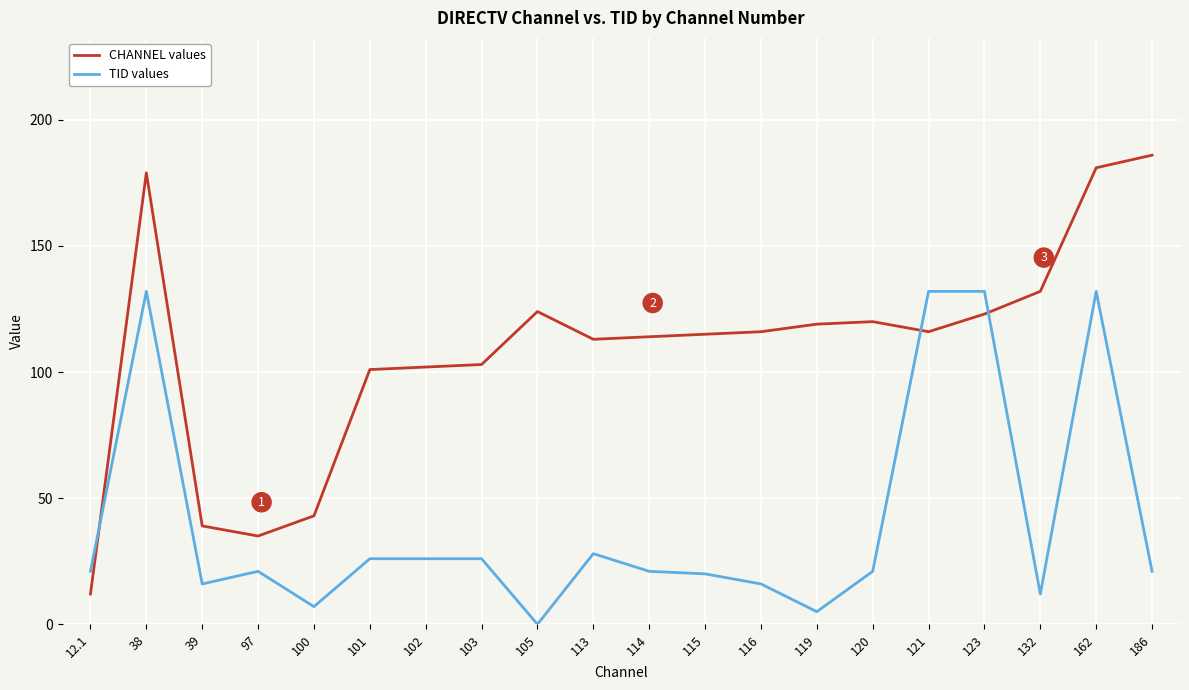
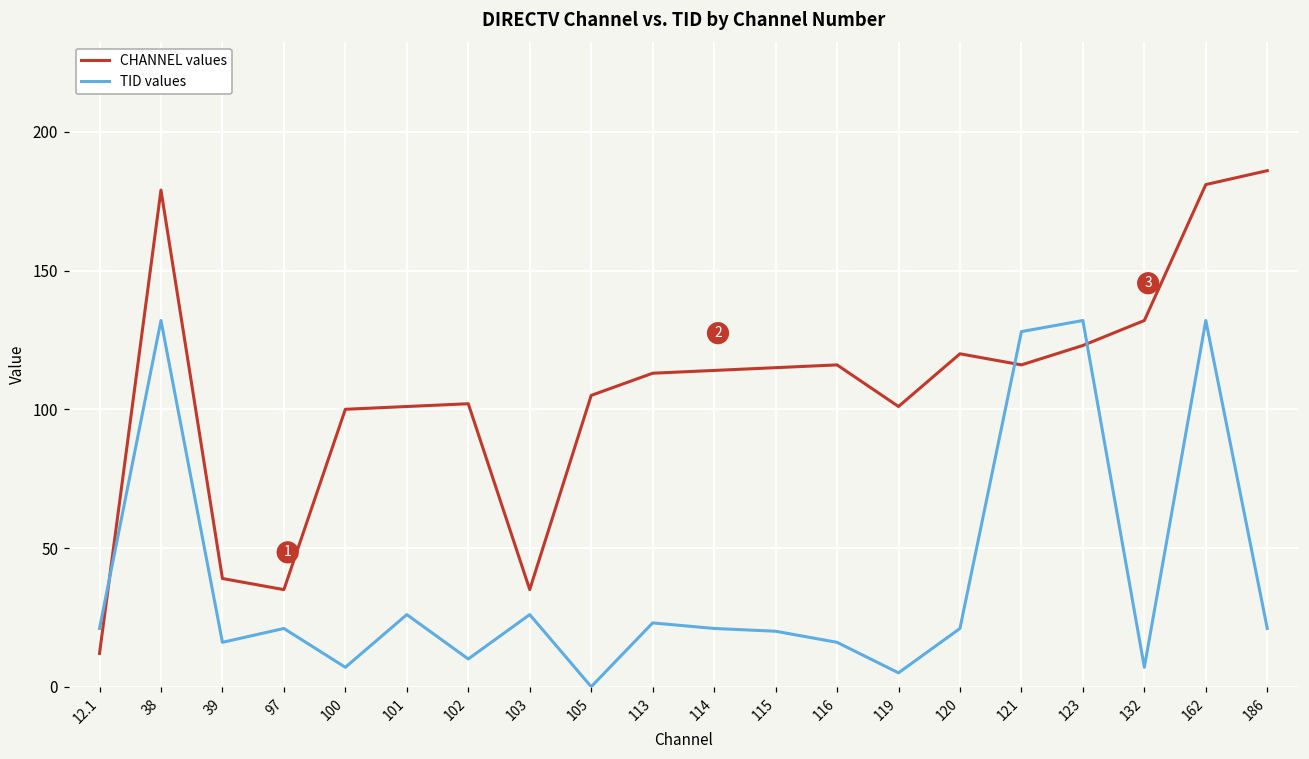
CHANNEL values, 100: 43 -> 100
TID values, 102: 26 -> 10
CHANNEL values, 103: 103 -> 35
CHANNEL values, 105: 124 -> 105
TID values, 113: 28 -> 23
CHANNEL values, 119: 119 -> 101
TID values, 121: 132 -> 128
TID values, 132: 12 -> 7
